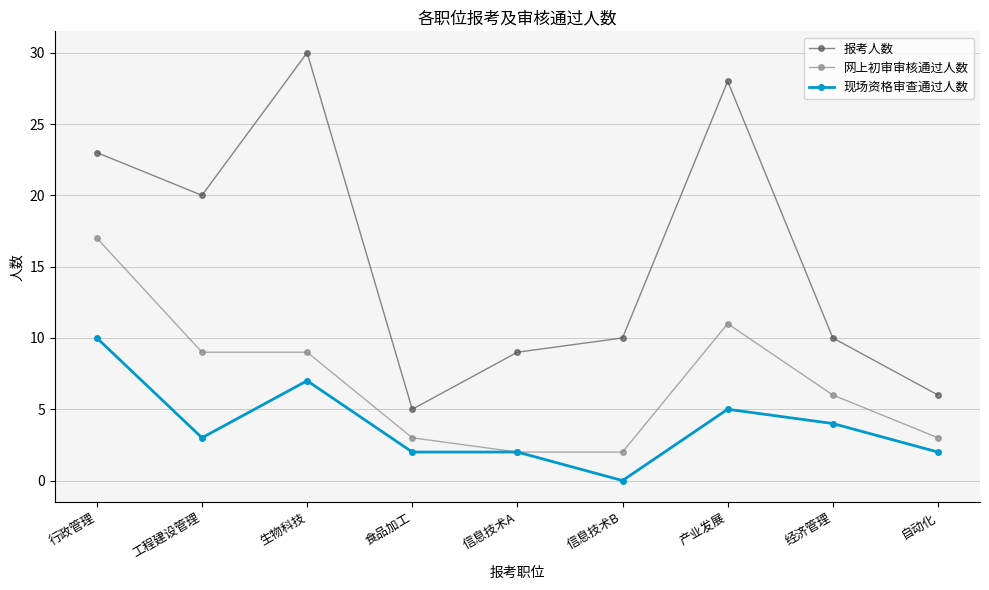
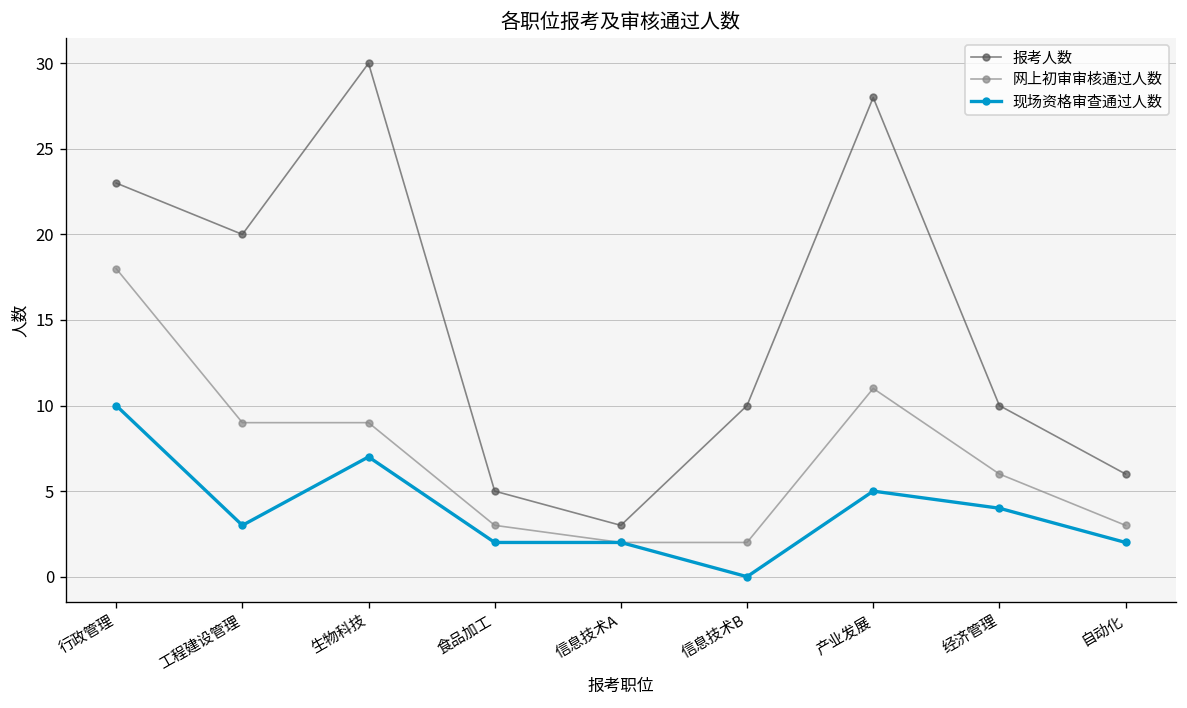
网上初审审核通过人数, 行政管理: 17 -> 18
报考人数, 信息技术A: 9 -> 3
